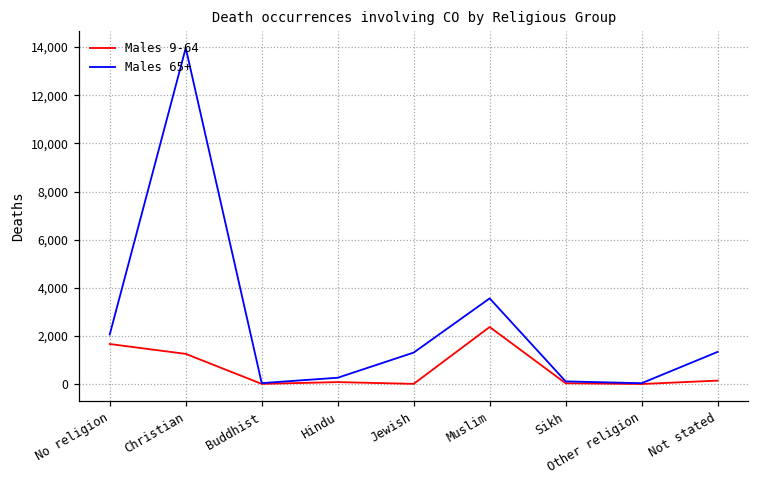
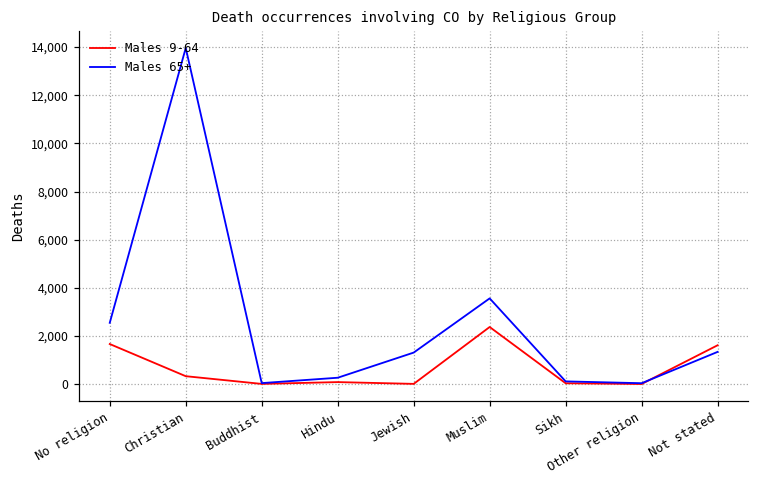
Males 65+, No religion: 2,100 -> 2,600
Males 9-64, Christian: 1,300 -> 300
Males 9-64, Not stated: 200 -> 1,600
